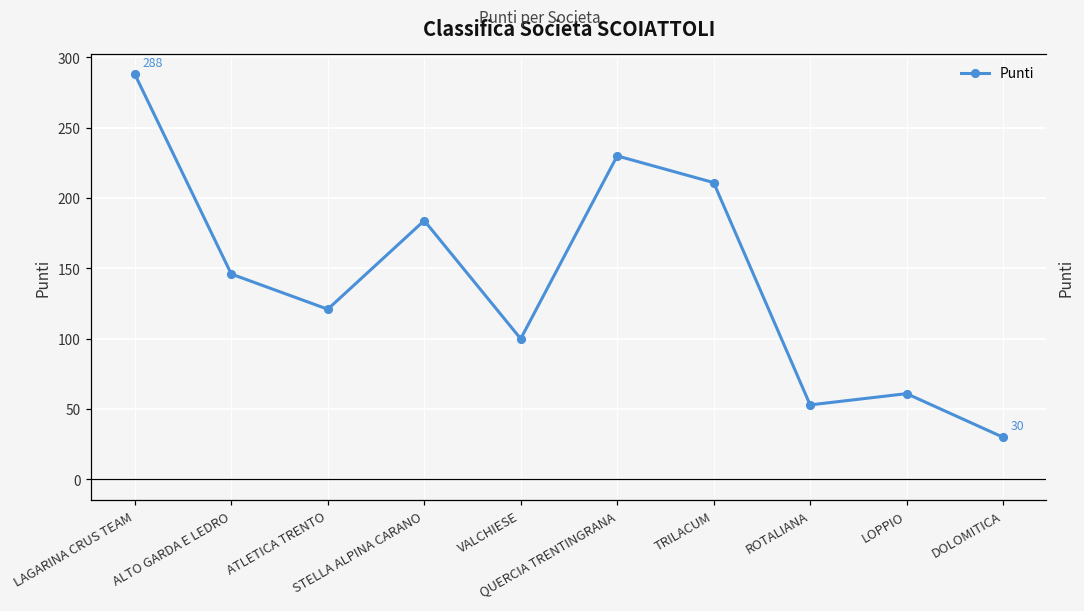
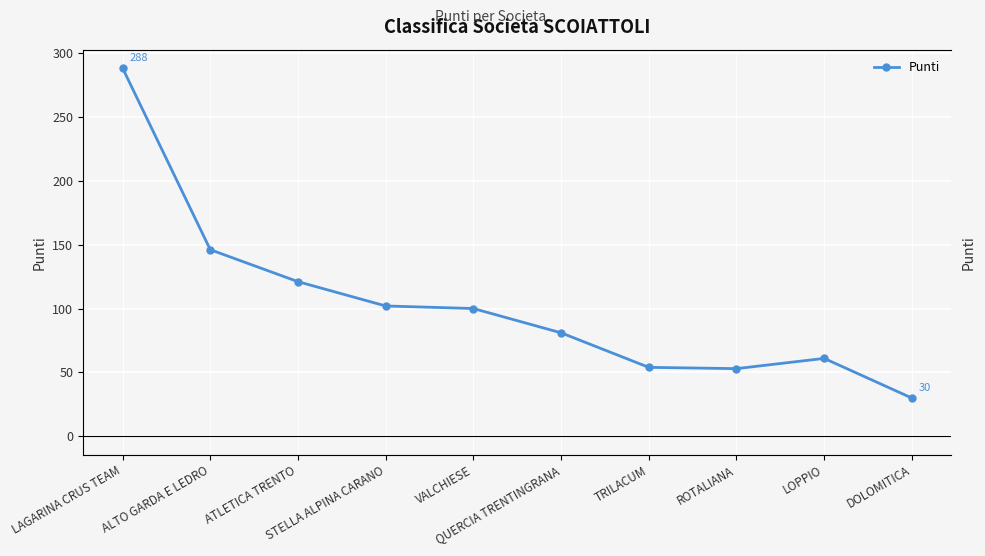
STELLA ALPINA CARANO: 184 -> 102
QUERCIA TRENTINGRANA: 230 -> 81
TRILACUM: 211 -> 54
